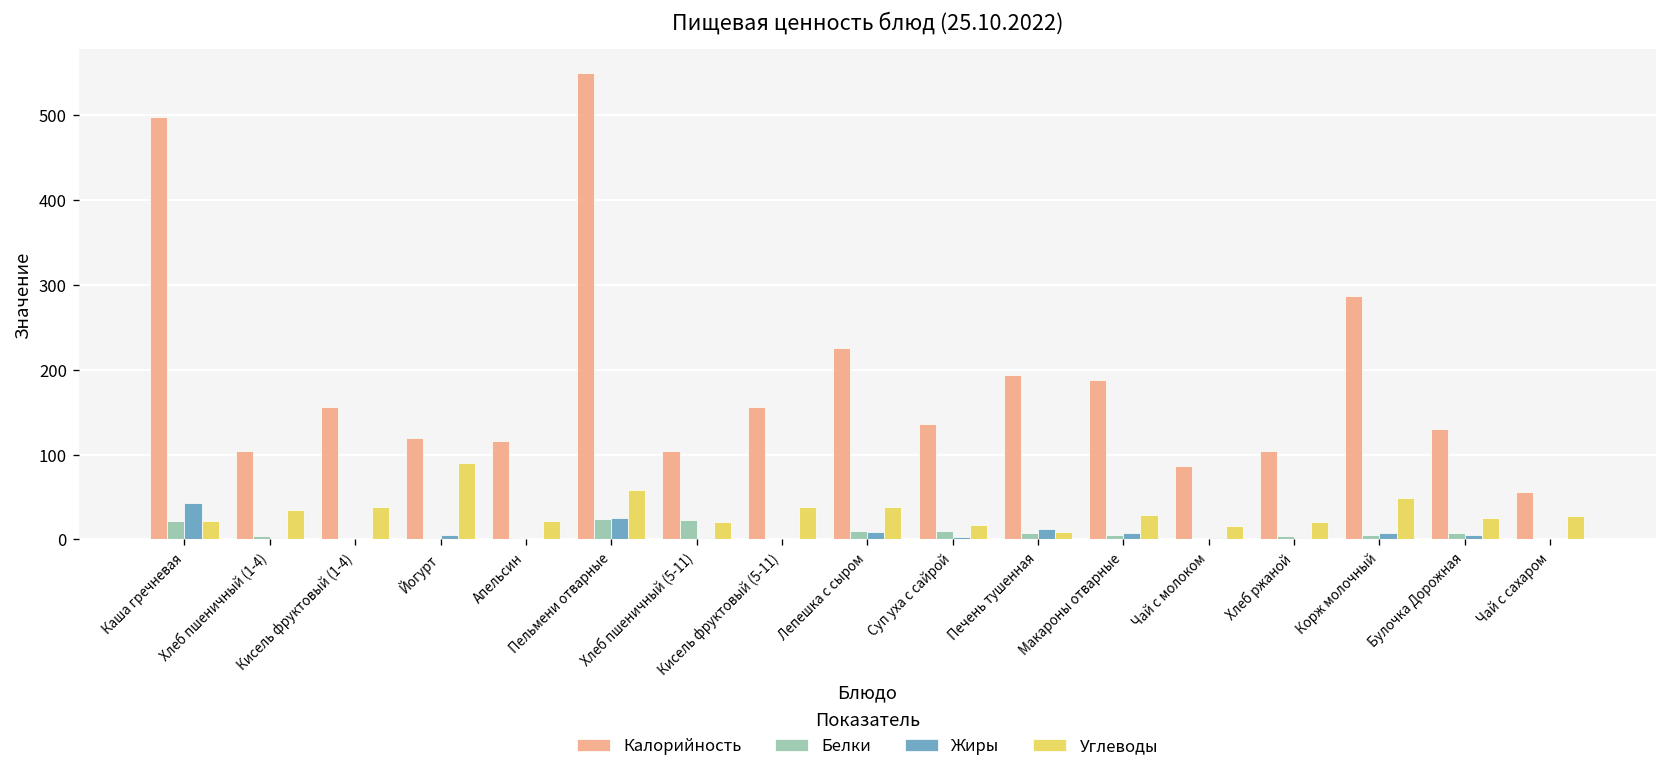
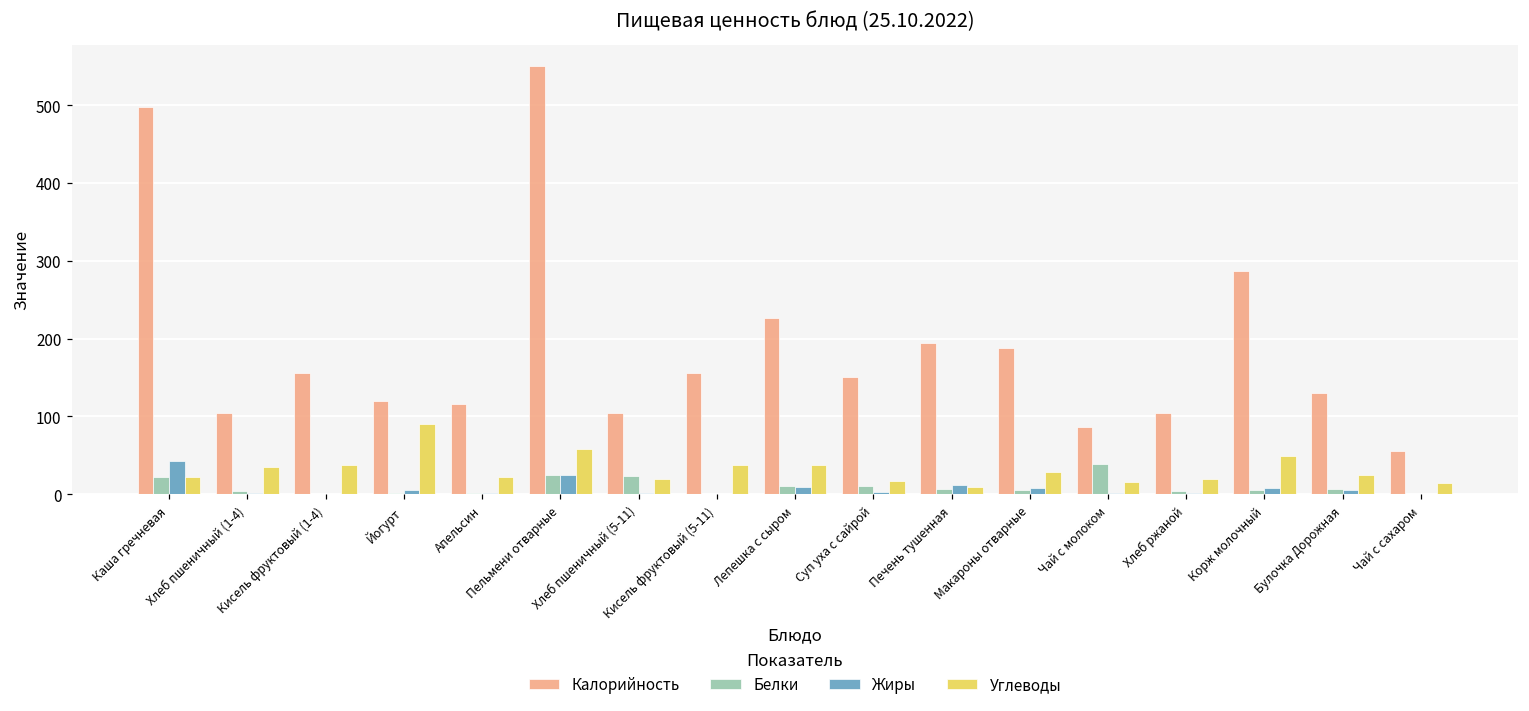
Калорийность, Суп уха с сайрой: 140 -> 150
Белки, Чай с молоком: 0 -> 40
Углеводы, Чай с сахаром: 30 -> 10
